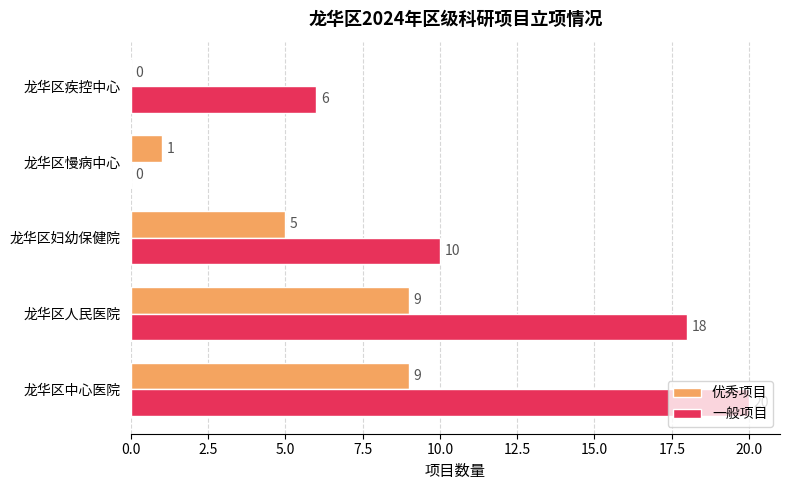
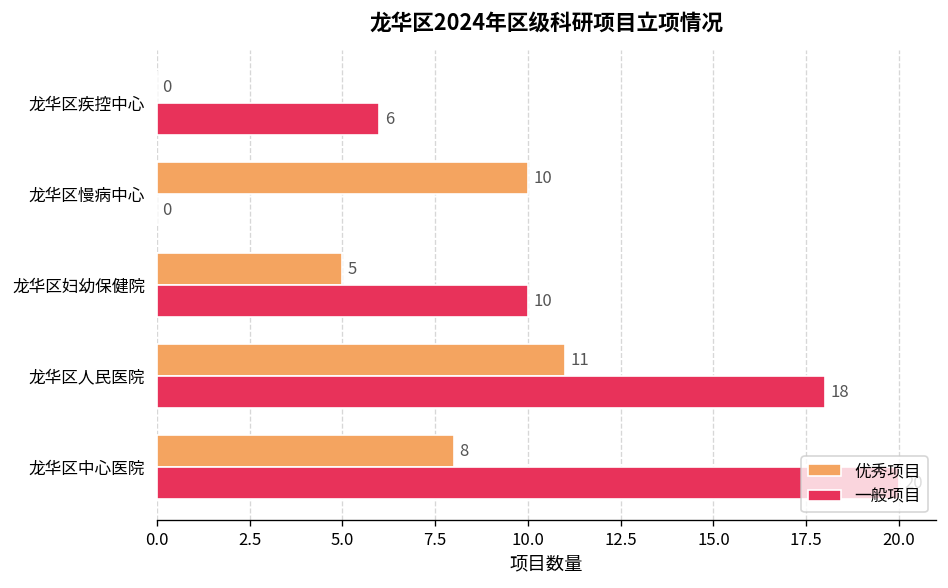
优秀项目, 龙华区慢病中心: 1 -> 10
优秀项目, 龙华区人民医院: 9 -> 11
优秀项目, 龙华区中心医院: 9 -> 8
